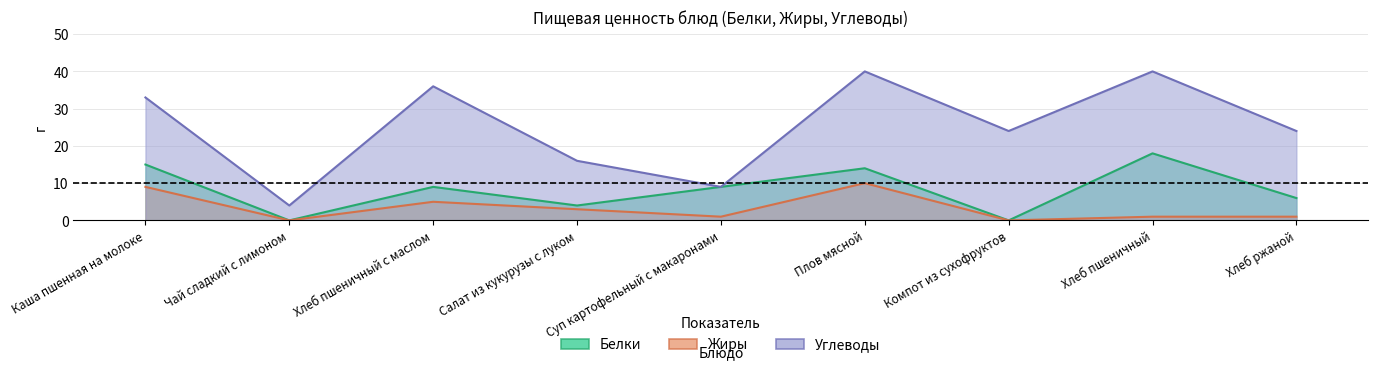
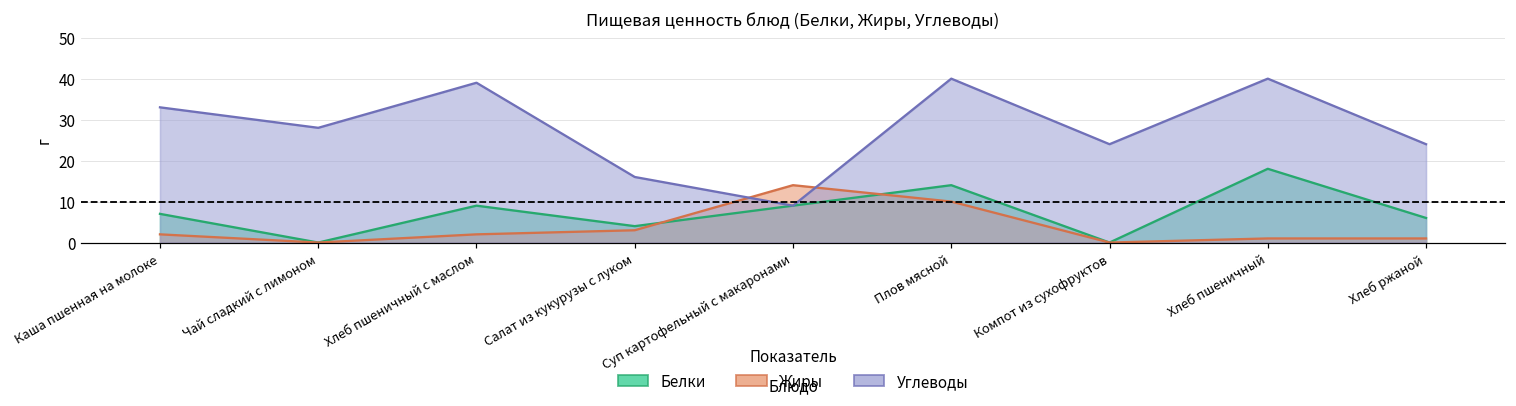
Белки, Каша пшенная на молоке: 15 -> 7
Жиры, Каша пшенная на молоке: 9 -> 2
Углеводы, Чай сладкий с лимоном: 4 -> 28
Жиры, Хлеб пшеничный с маслом: 5 -> 2
Углеводы, Хлеб пшеничный с маслом: 36 -> 39
Жиры, Суп картофельный с макаронами: 1 -> 14
